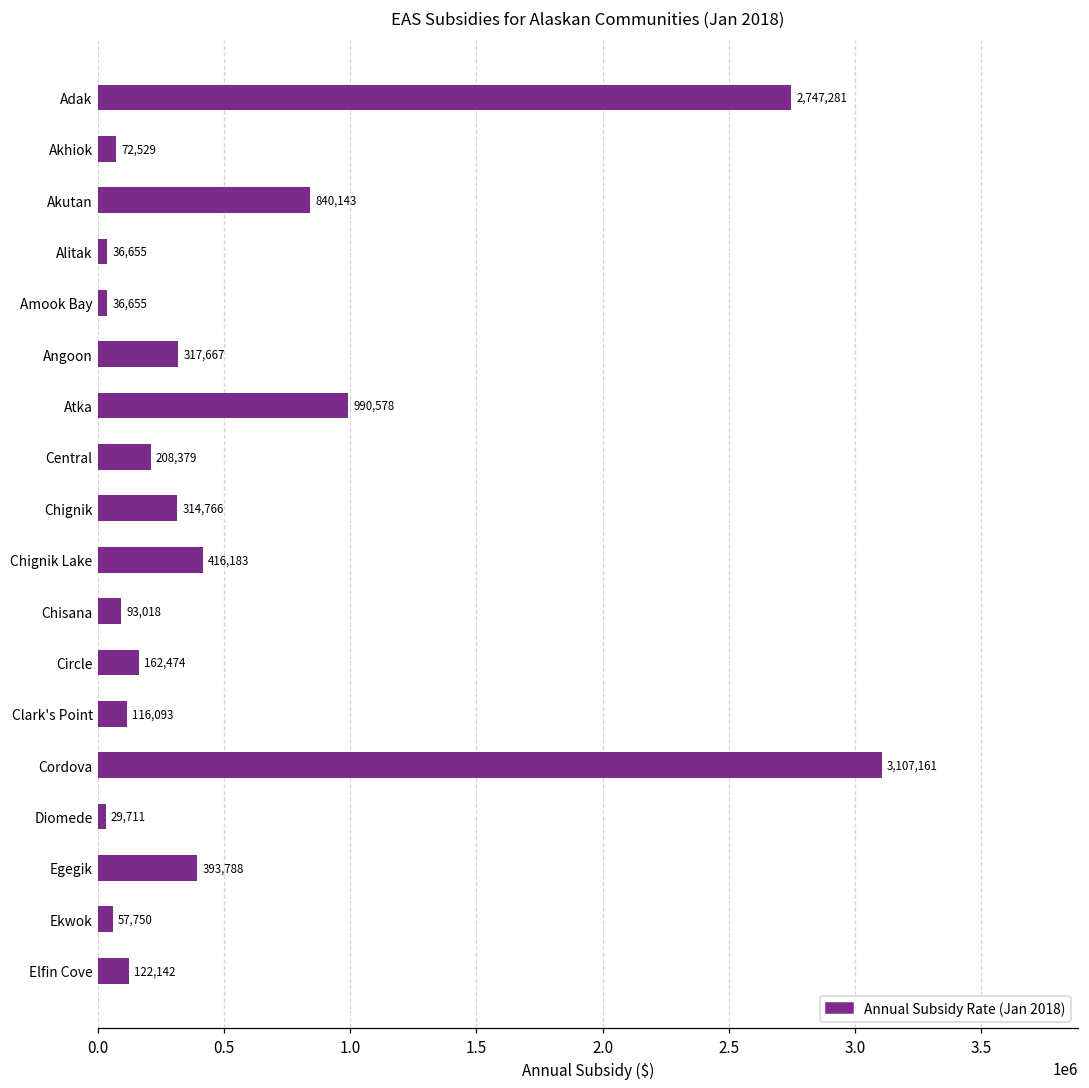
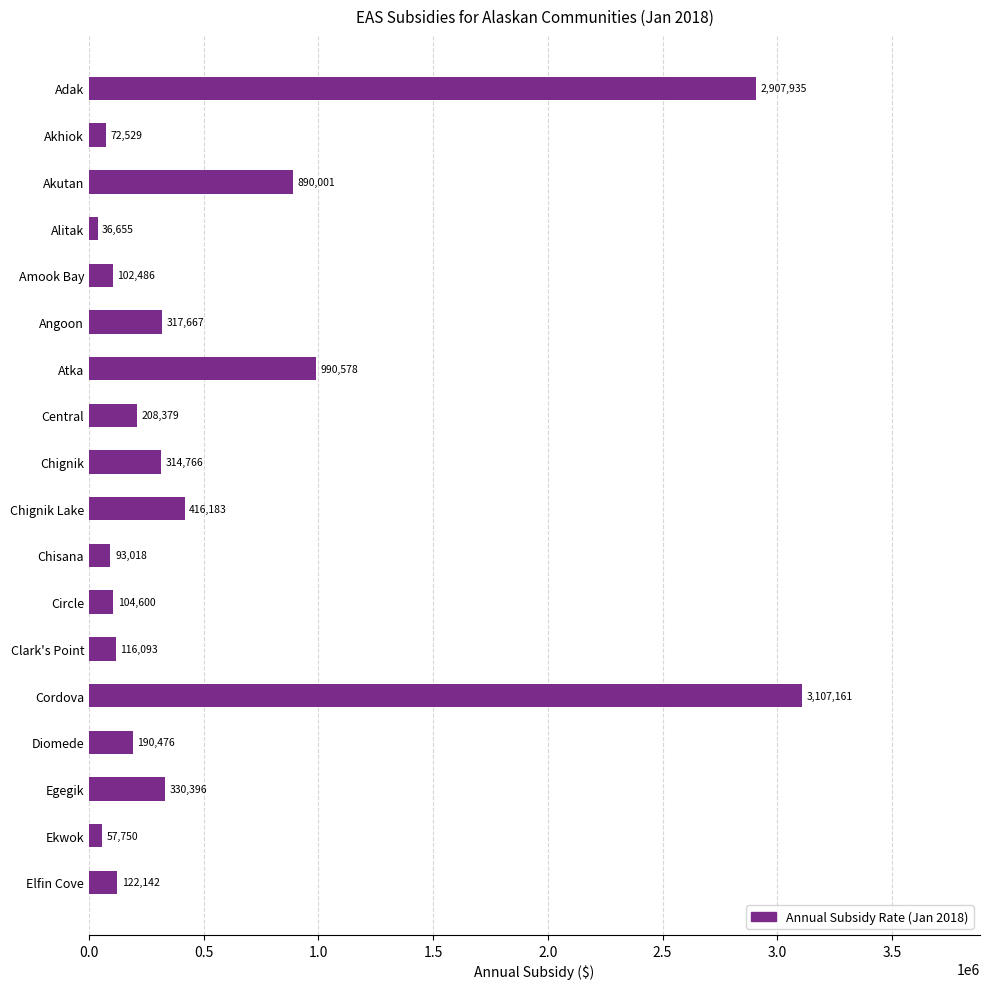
Adak: 2,747,281 -> 2,907,935
Akutan: 840,143 -> 890,001
Amook Bay: 36,655 -> 102,486
Circle: 162,474 -> 104,600
Diomede: 29,711 -> 190,476
Egegik: 393,788 -> 330,396
